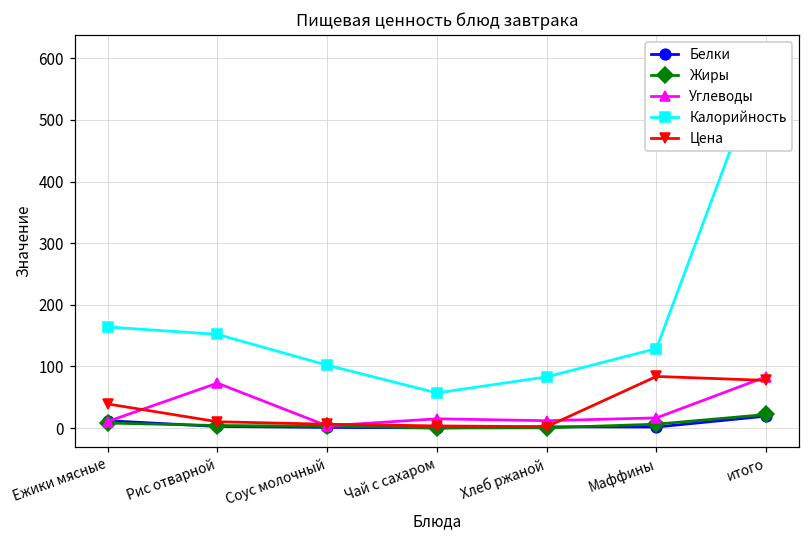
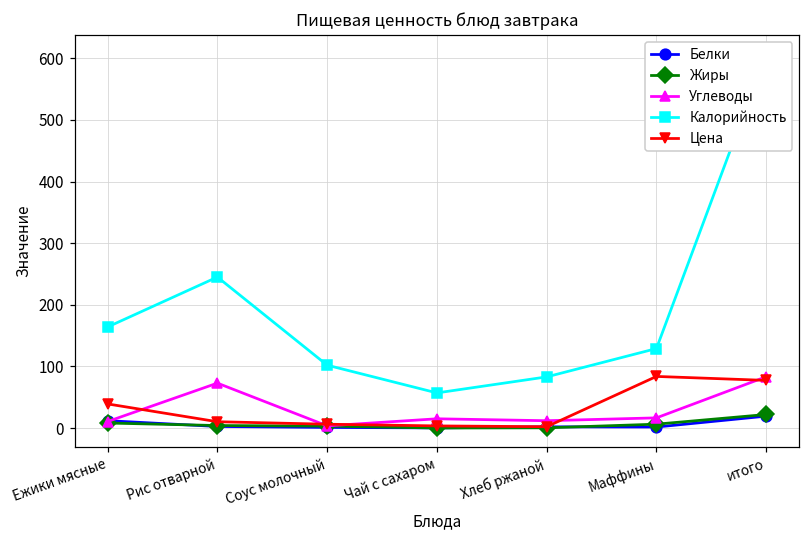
Калорийность, Рис отварной: 150 -> 250
